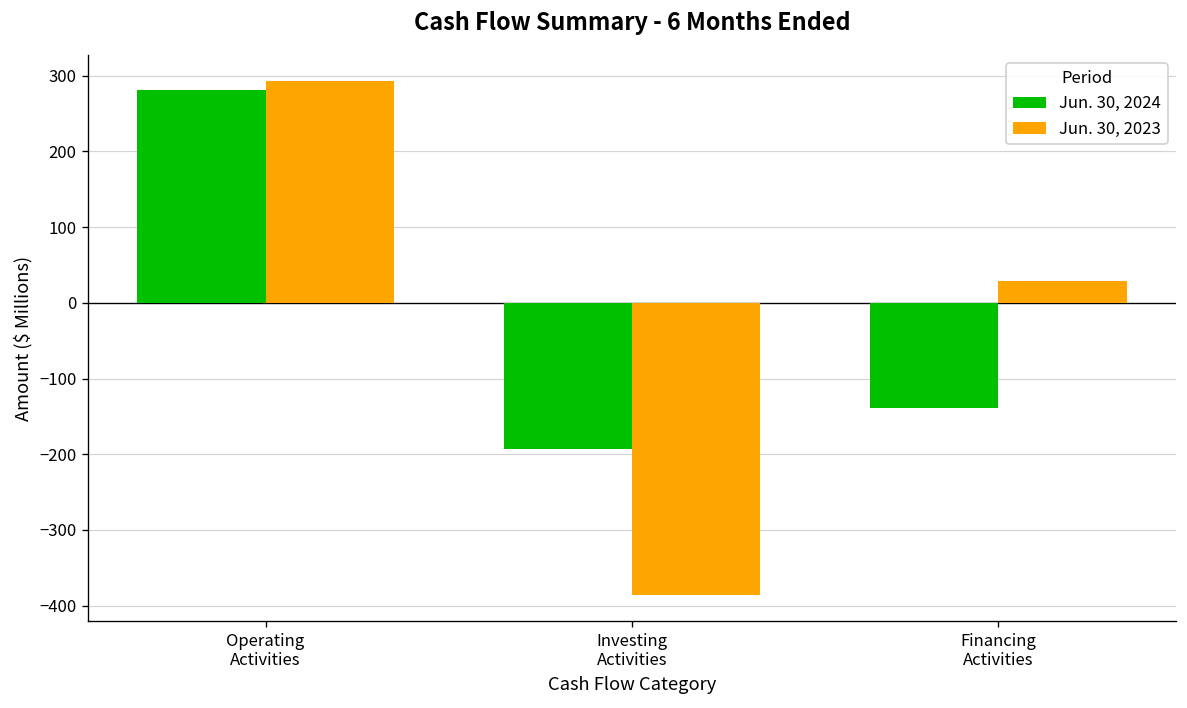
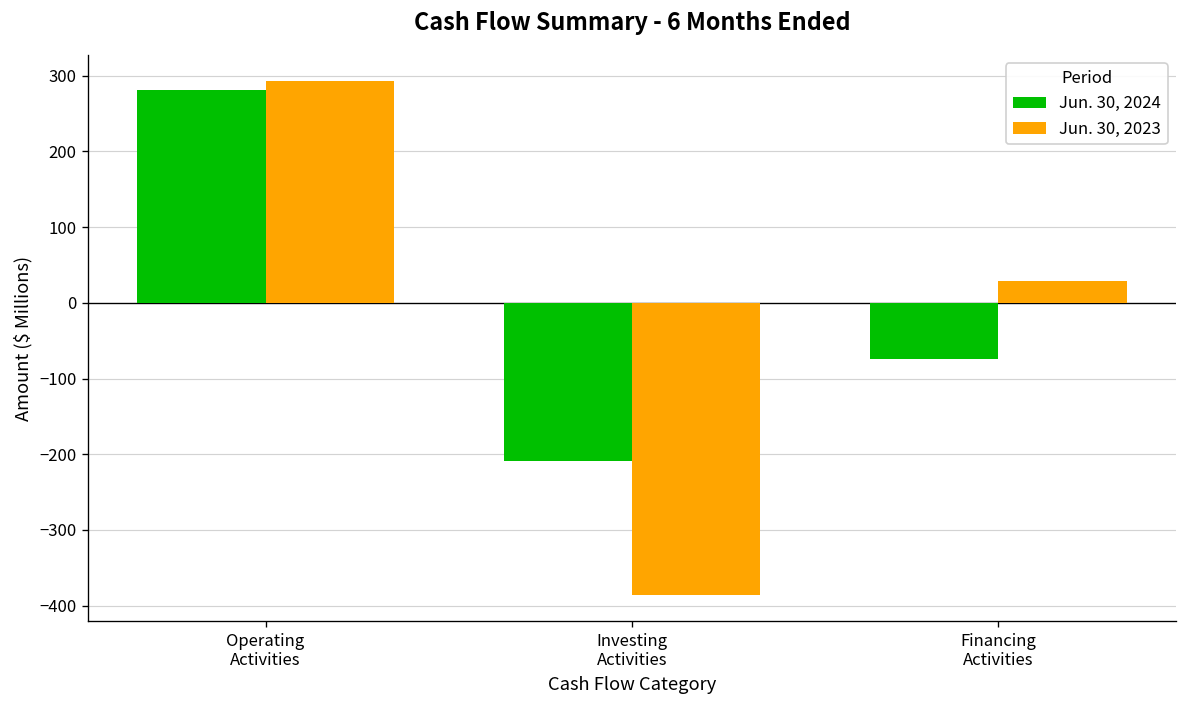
Jun. 30, 2024, Investing Activities: -190 -> -210
Jun. 30, 2024, Financing Activities: -140 -> -70
